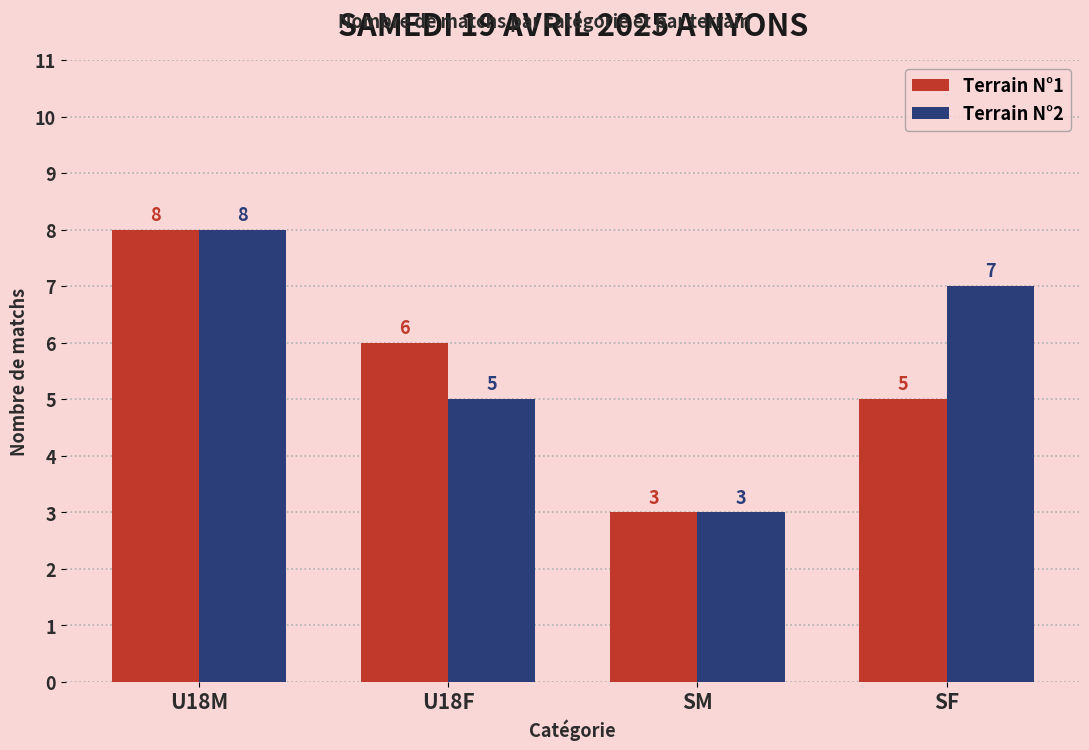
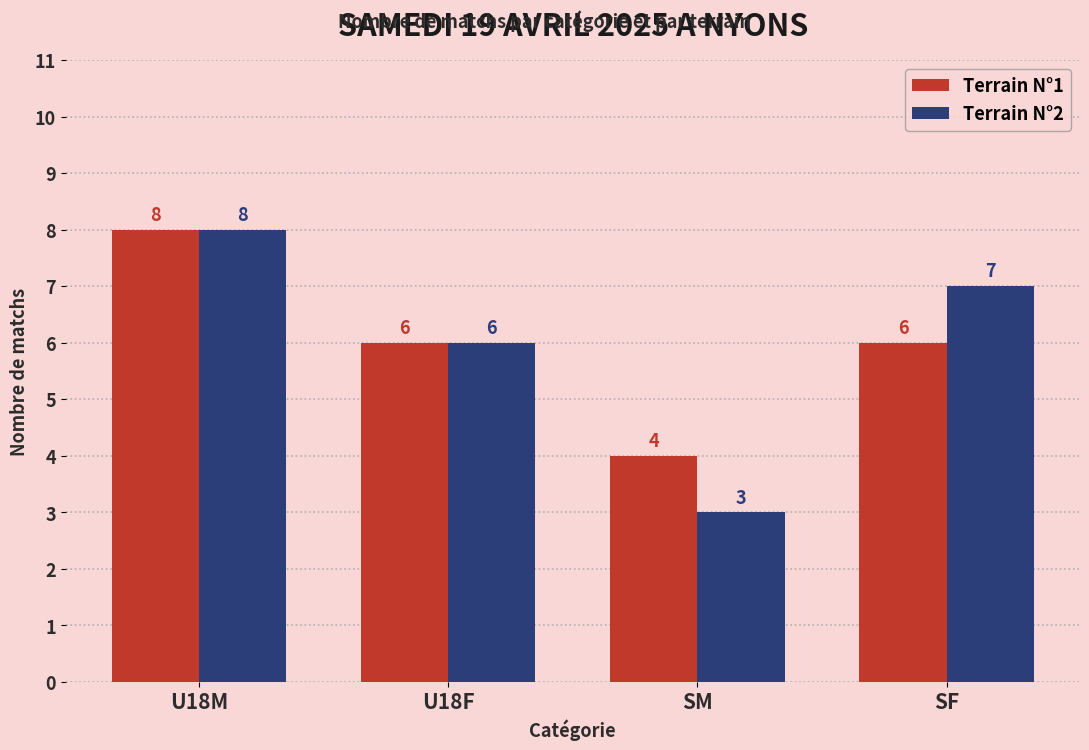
Terrain N°2, U18F: 5 -> 6
Terrain N°1, SM: 3 -> 4
Terrain N°1, SF: 5 -> 6
